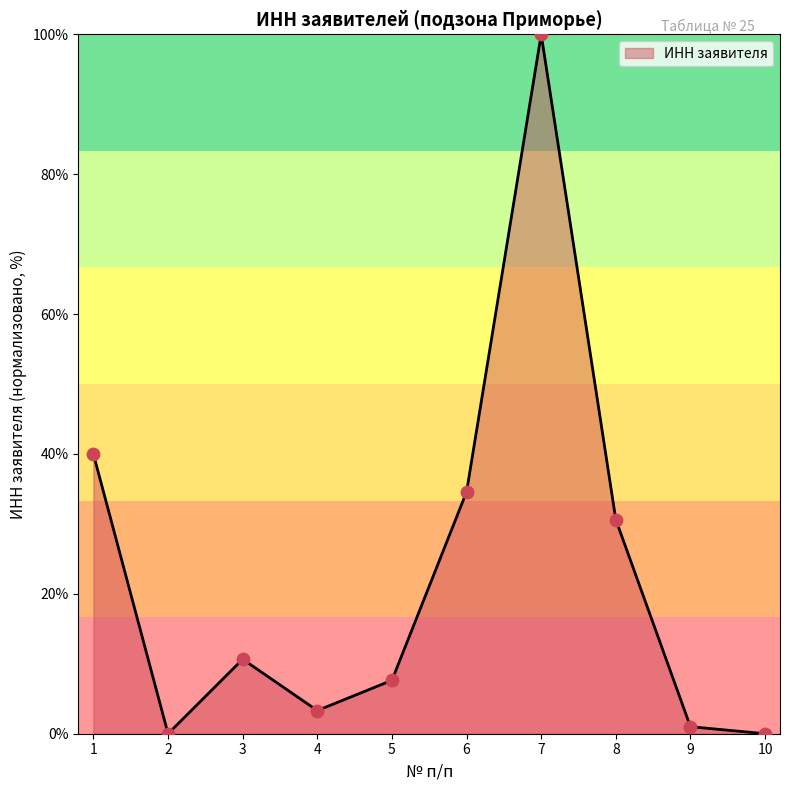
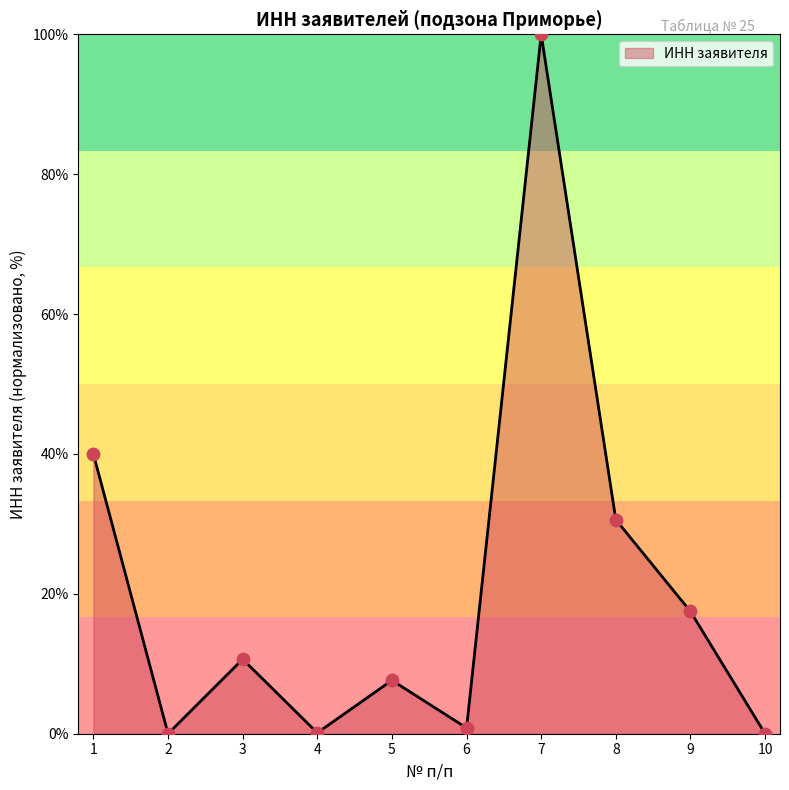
4: 3% -> 0%
6: 35% -> 1%
9: 1% -> 17%
